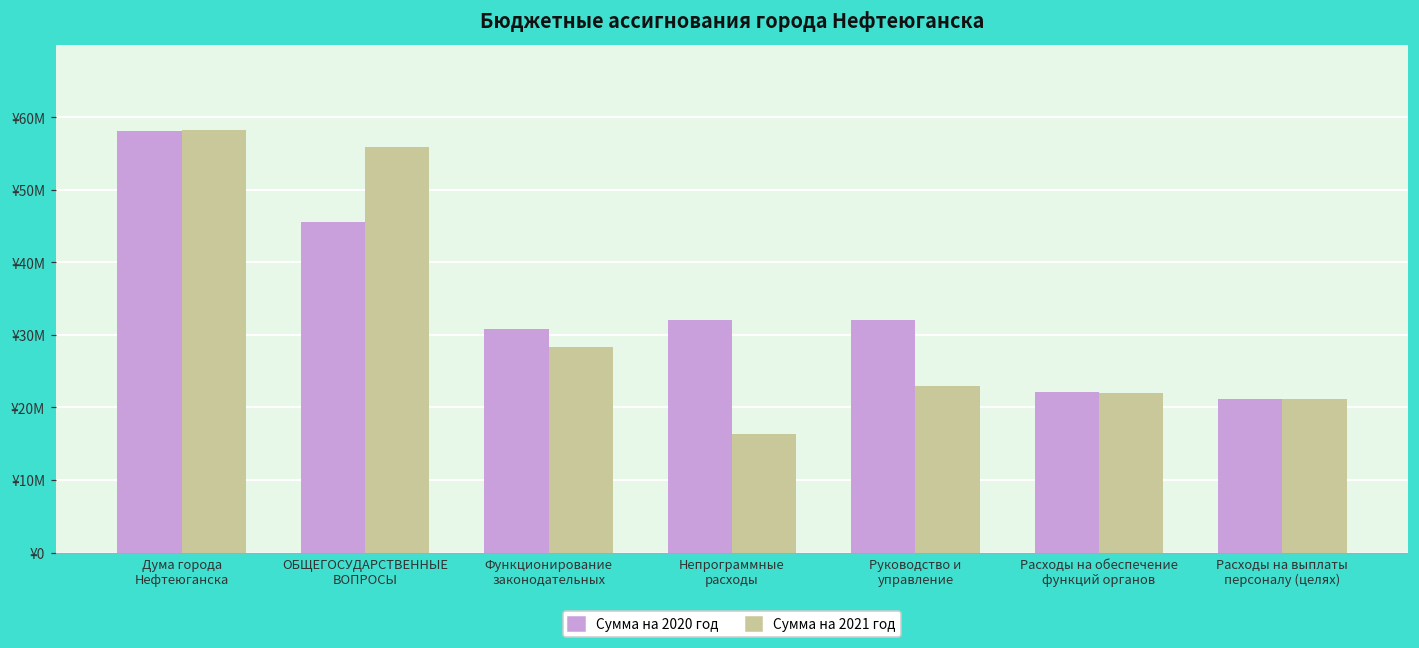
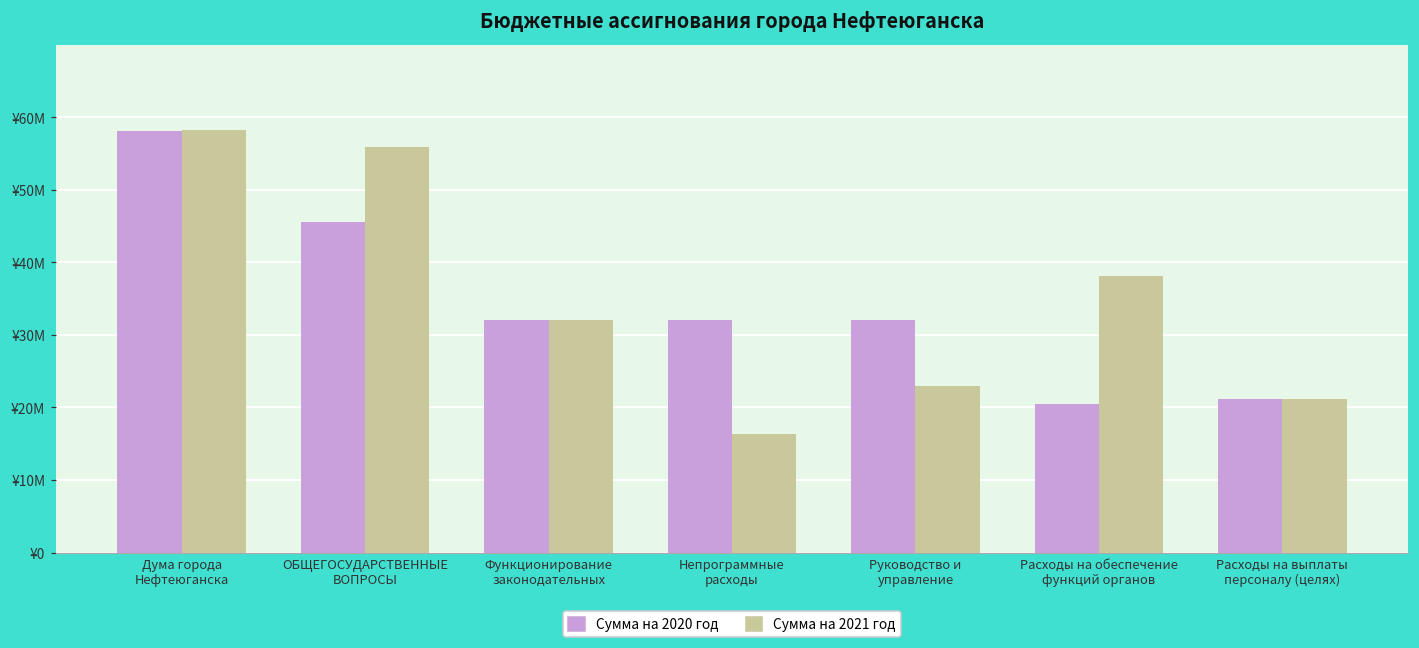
Сумма на 2020 год, Функционирование законодательных: ¥31000000 -> ¥32000000
Сумма на 2021 год, Функционирование законодательных: ¥28000000 -> ¥32000000
Сумма на 2020 год, Расходы на обеспечение функций органов: ¥22000000 -> ¥21000000
Сумма на 2021 год, Расходы на обеспечение функций органов: ¥22000000 -> ¥38000000
